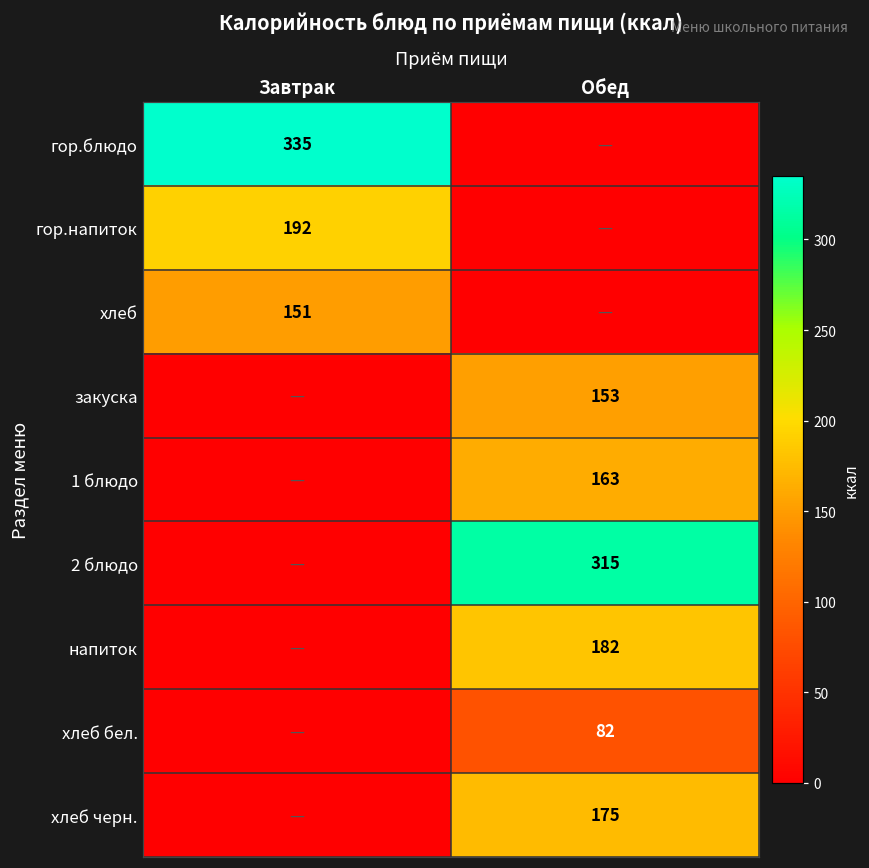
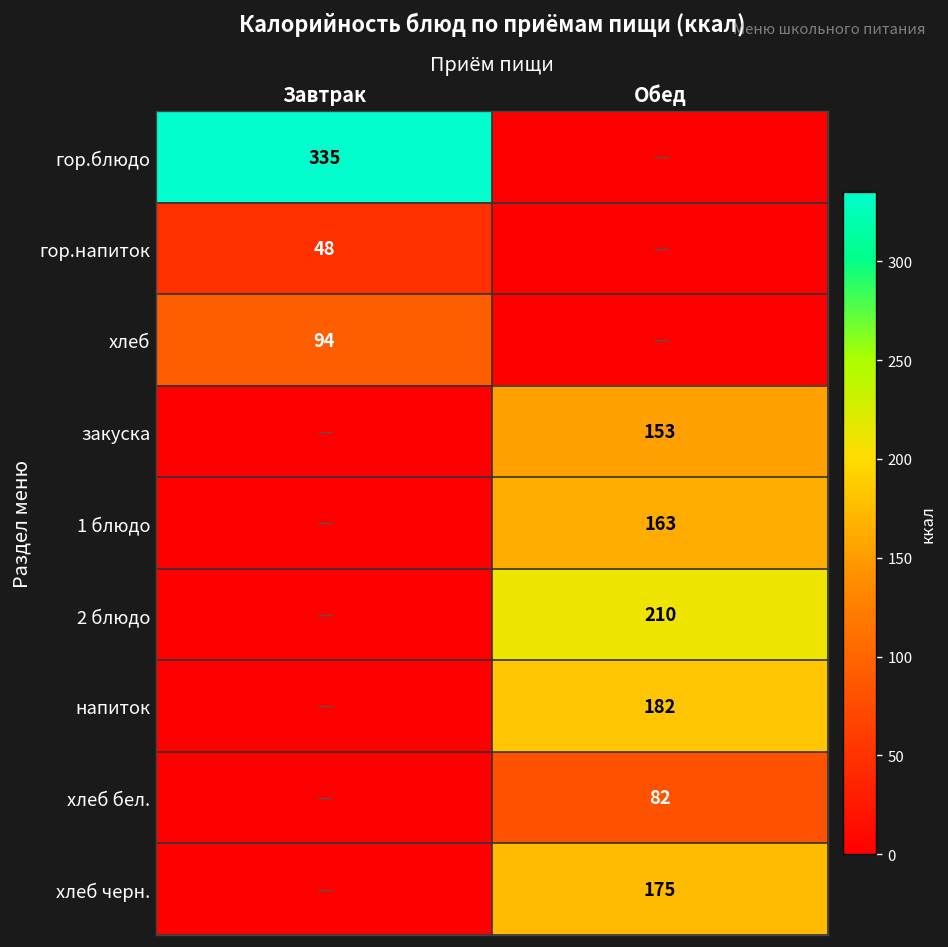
гор.напиток, Завтрак: 192 -> 48
хлеб, Завтрак: 151 -> 94
2 блюдо, Обед: 315 -> 210
